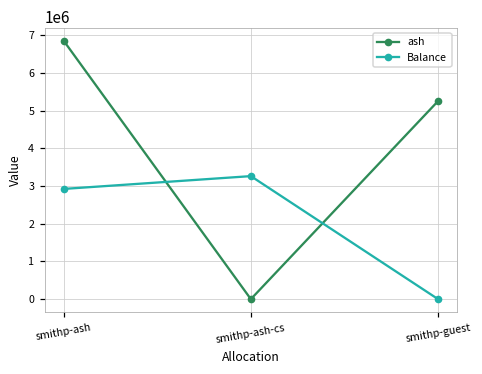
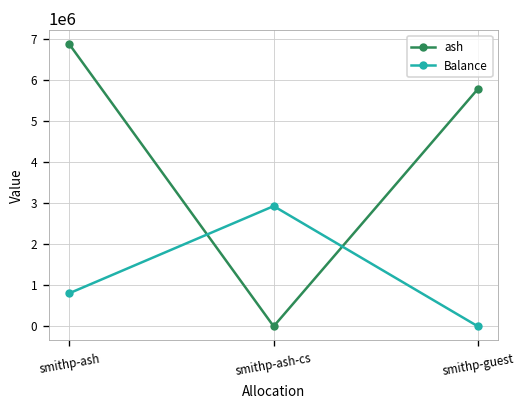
Balance, smithp-ash: 2900000 -> 800000
Balance, smithp-ash-cs: 3300000 -> 2900000
ash, smithp-guest: 5300000 -> 5800000
